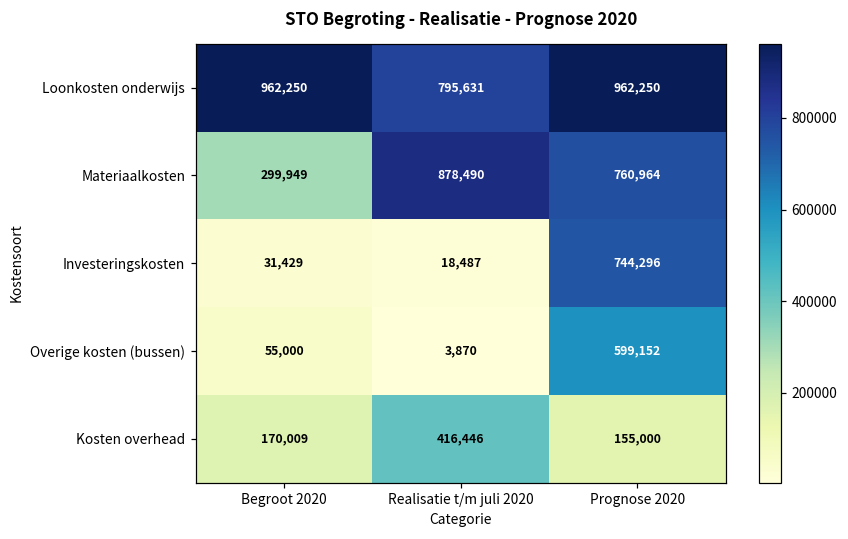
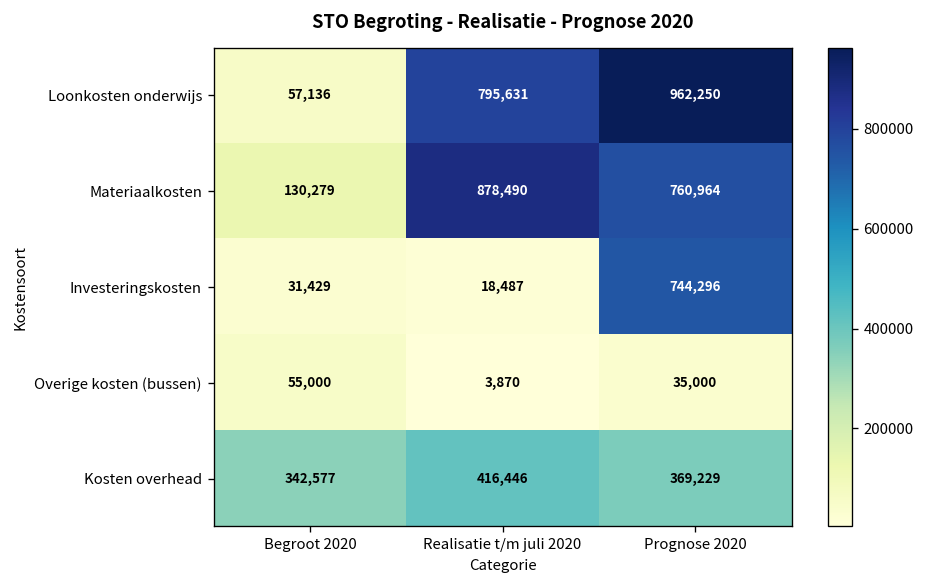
Loonkosten onderwijs, Begroot 2020: 962,250 -> 57,136
Materiaalkosten, Begroot 2020: 299,949 -> 130,279
Overige kosten (bussen), Prognose 2020: 599,152 -> 35,000
Kosten overhead, Begroot 2020: 170,009 -> 342,577
Kosten overhead, Prognose 2020: 155,000 -> 369,229
